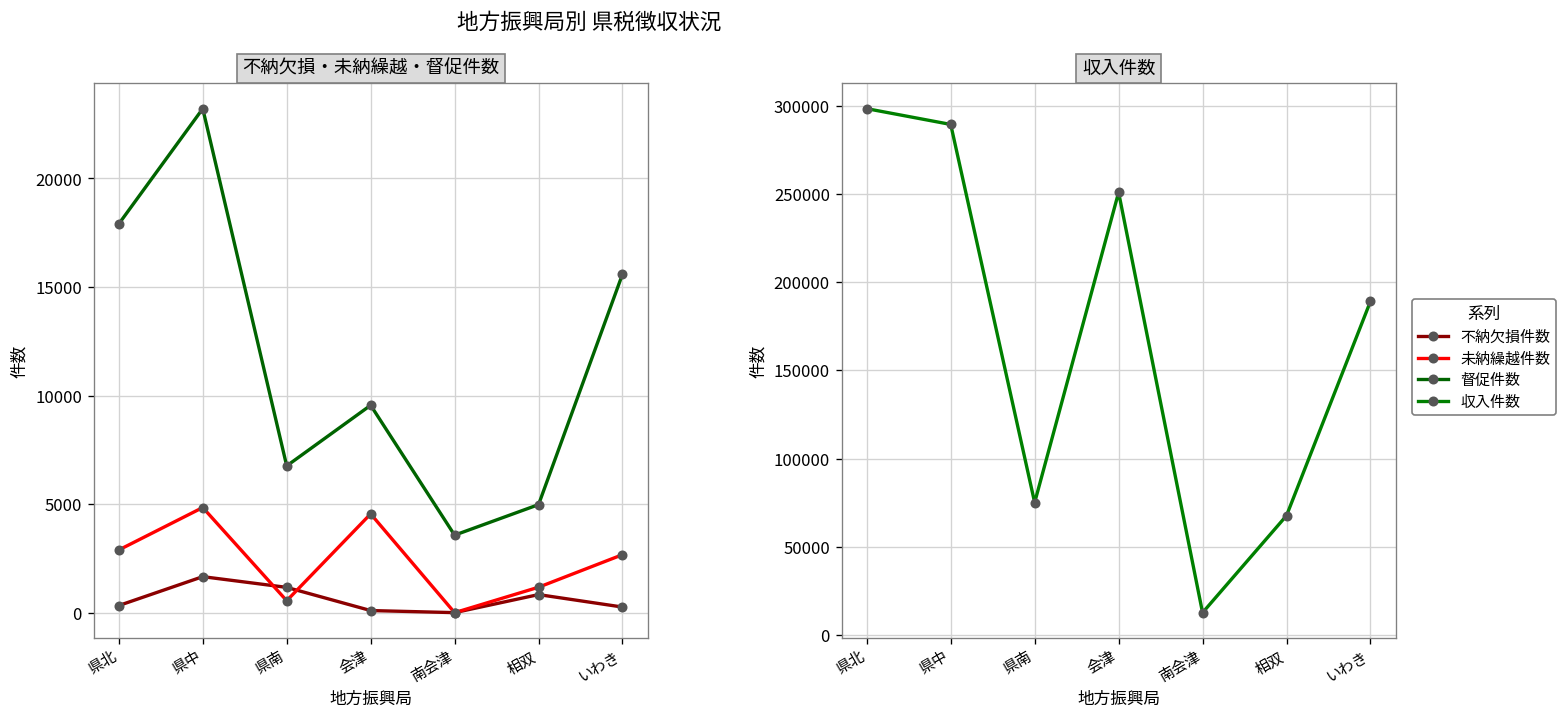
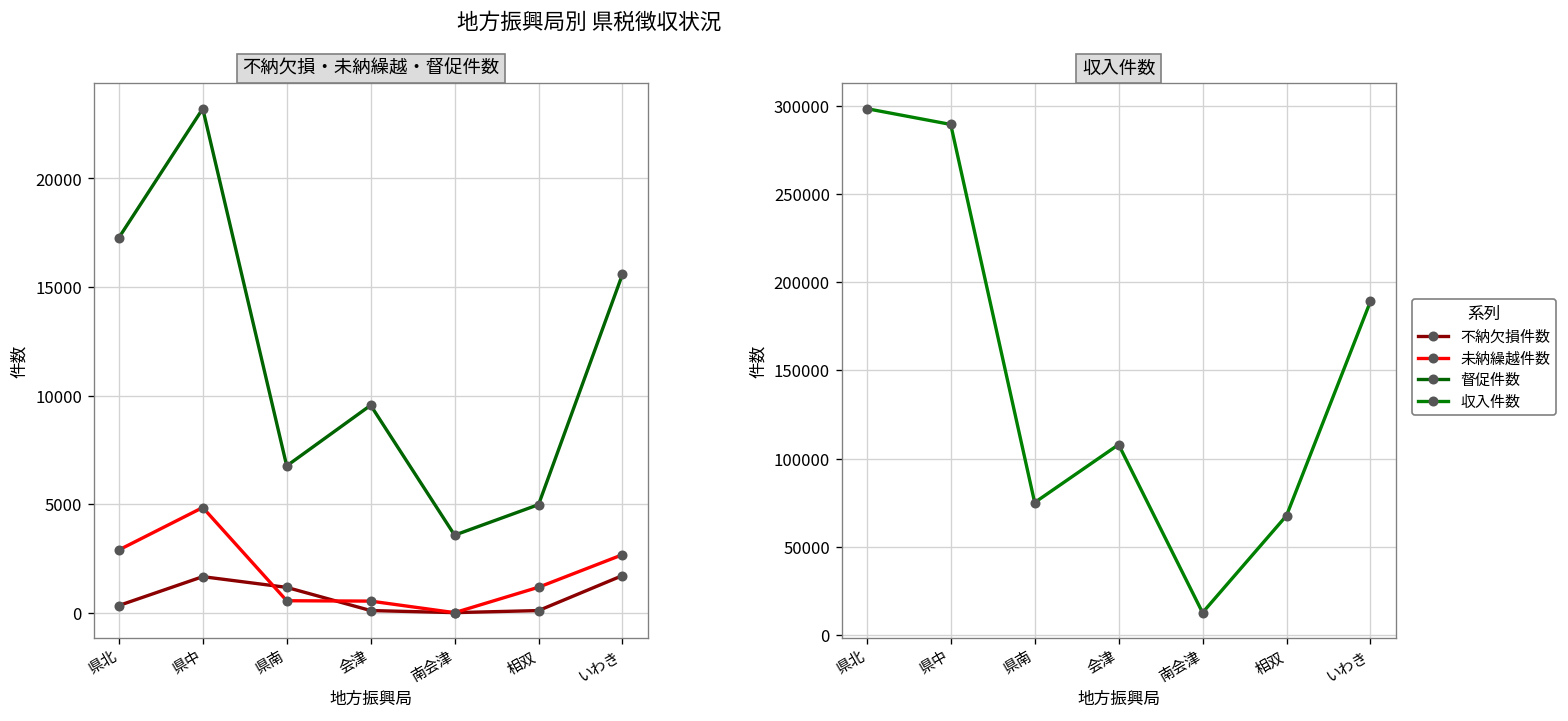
不納欠損・未納繰越・督促件数, 督促件数, 県北: 17900 -> 17300
不納欠損・未納繰越・督促件数, 未納繰越件数, 会津: 4600 -> 500
不納欠損・未納繰越・督促件数, 不納欠損件数, 相双: 800 -> 100
不納欠損・未納繰越・督促件数, 不納欠損件数, いわき: 300 -> 1700
収入件数, 会津: 251000 -> 108000
